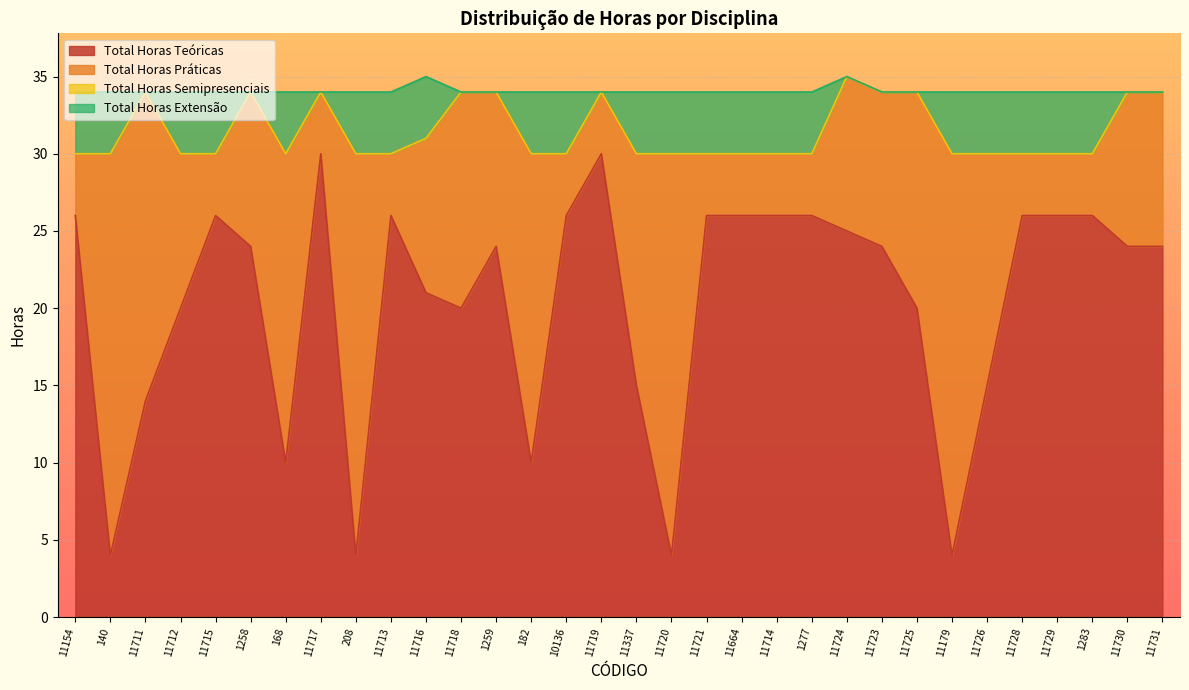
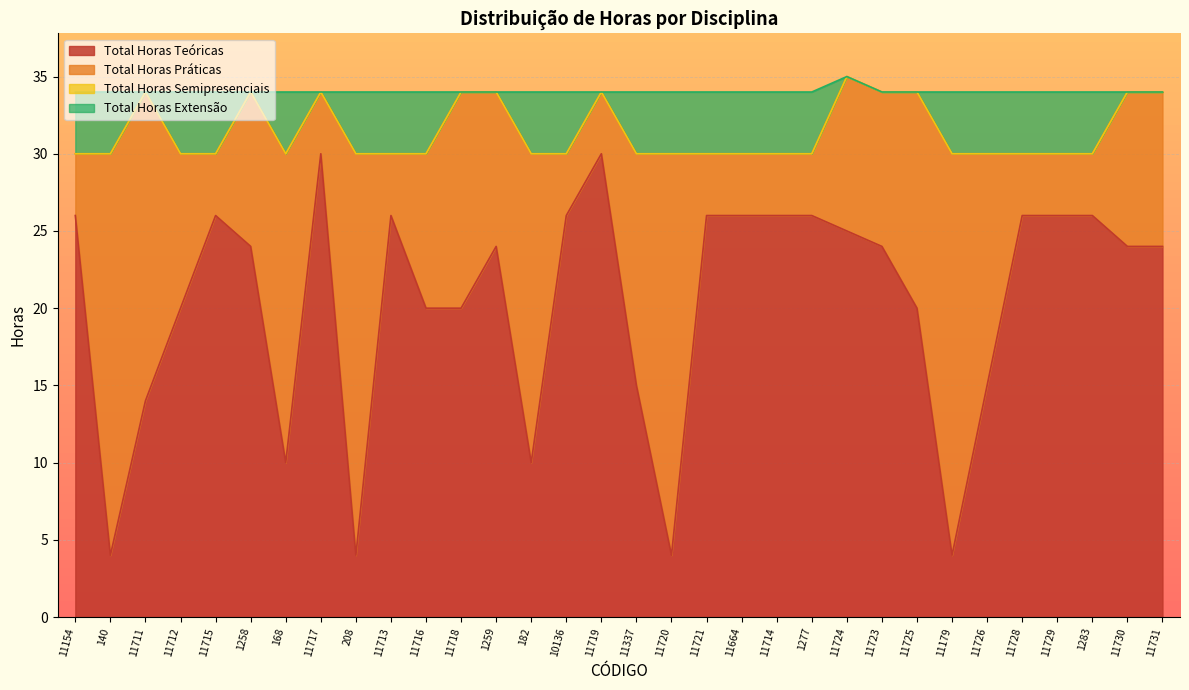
Total Horas Teóricas, 11716: 21 -> 20
